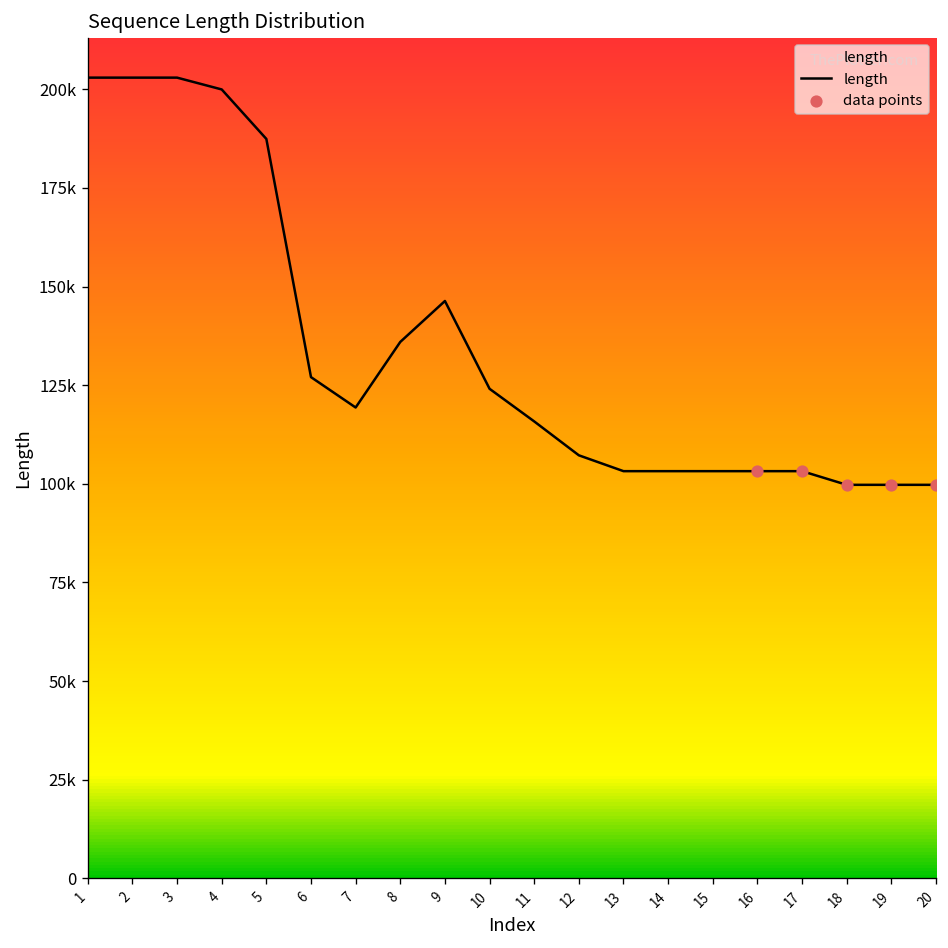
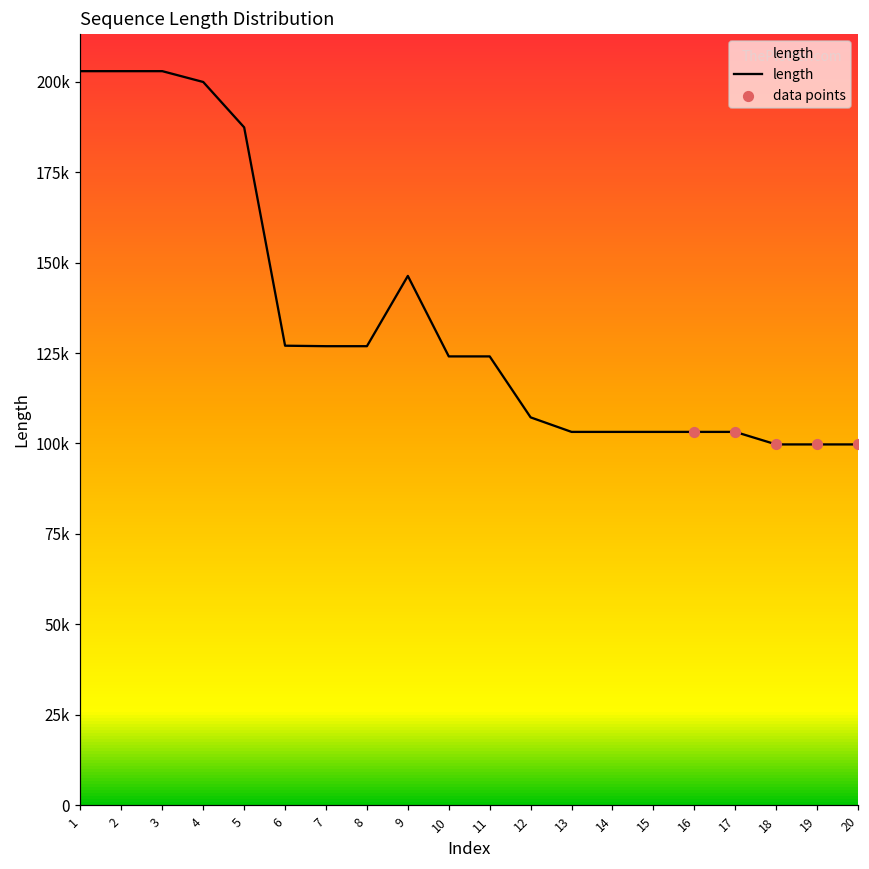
length, 7: 119000 -> 127000
length, 8: 136000 -> 127000
length, 11: 116000 -> 124000
